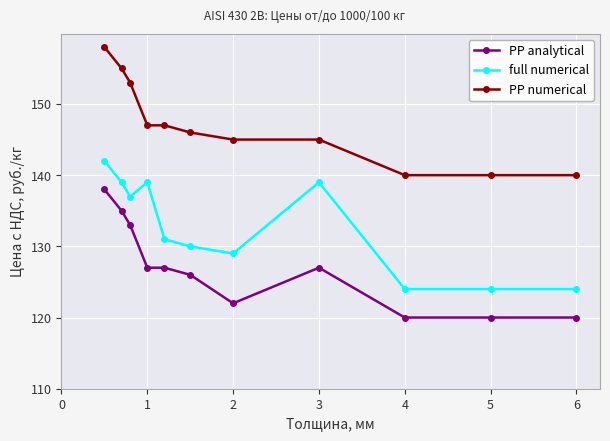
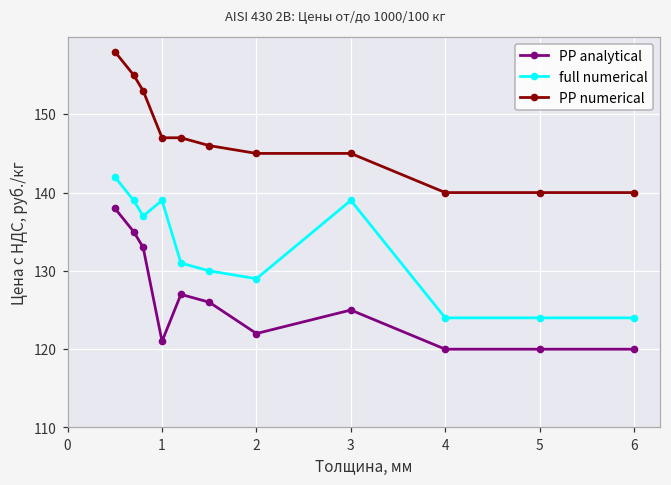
PP analytical, 1: 127 -> 121
PP analytical, 3: 127 -> 125
